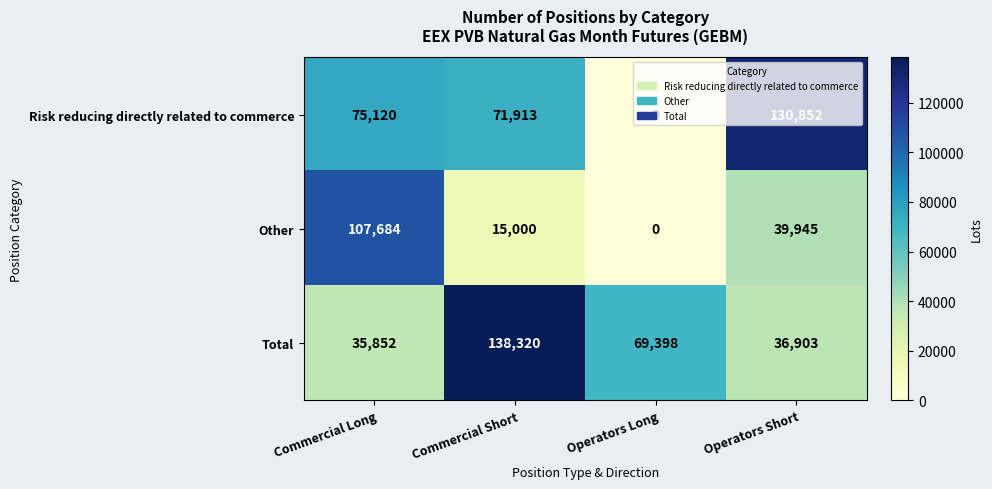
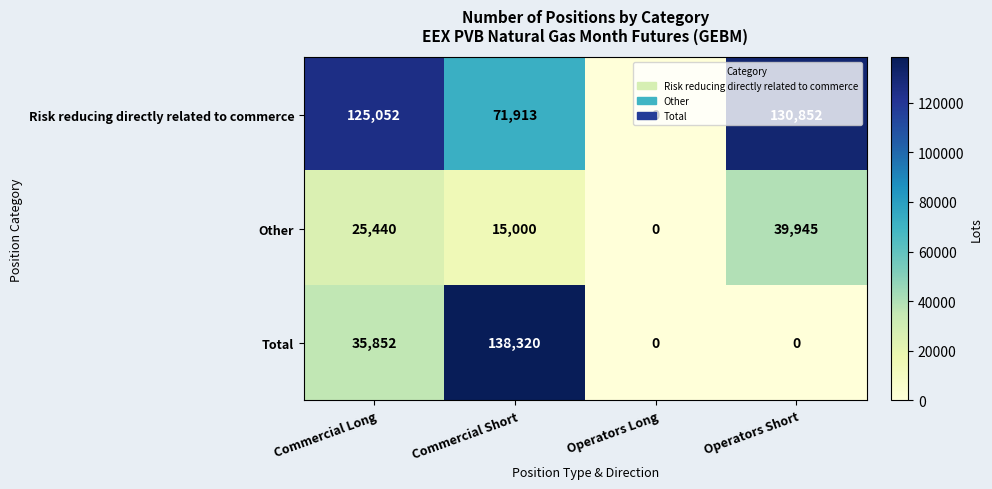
Risk reducing directly related to commerce, Commercial Long: 75,120 -> 125,052
Other, Commercial Long: 107,684 -> 25,440
Total, Operators Long: 69,398 -> 0
Total, Operators Short: 36,903 -> 0
